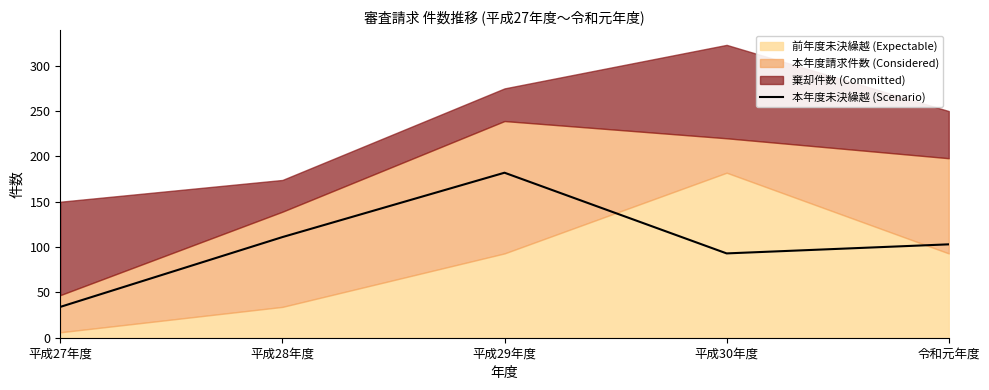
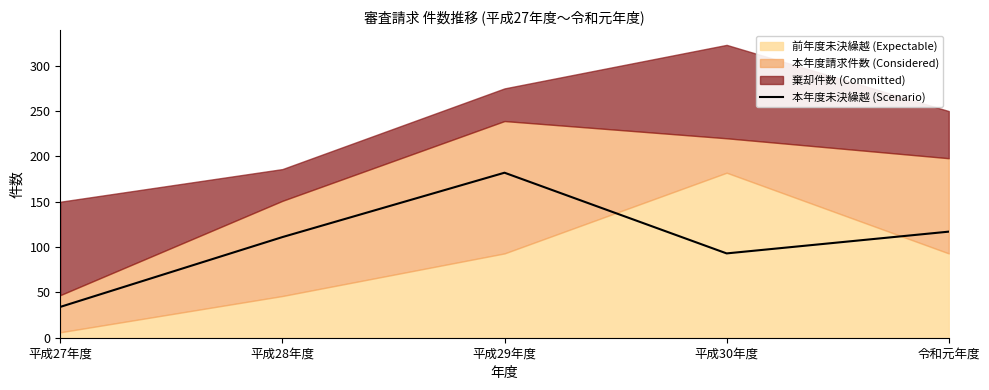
前年度未決繰越 (Expectable), 平成28年度: 30 -> 50
本年度未決繰越 (Scenario), 令和元年度: 100 -> 120
